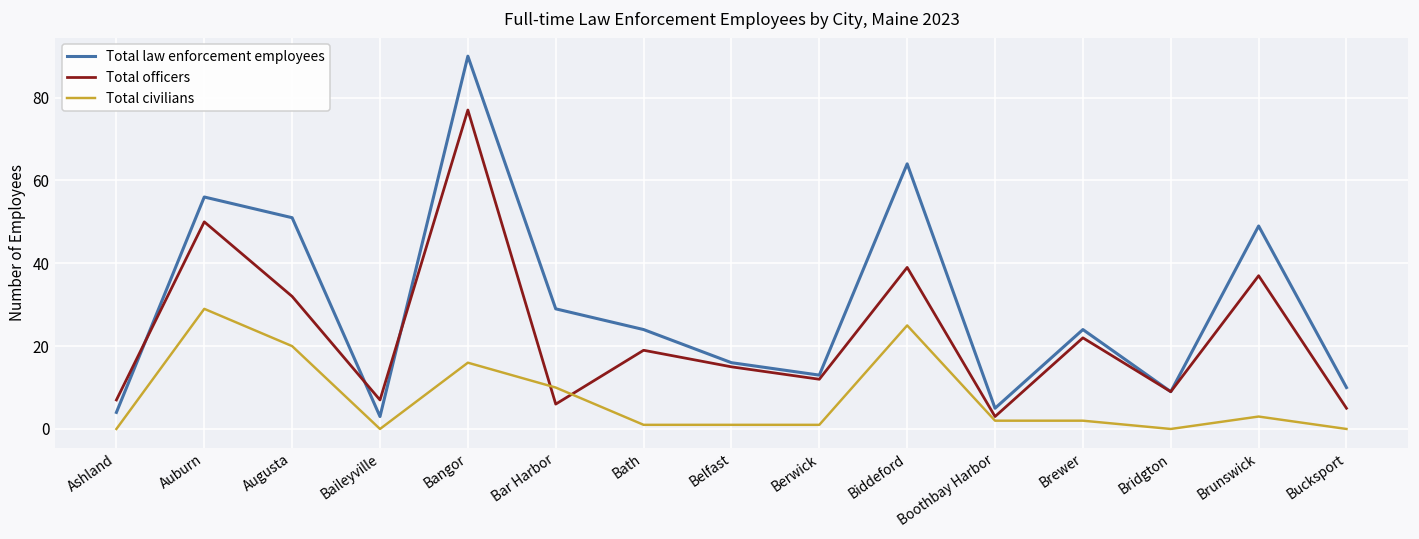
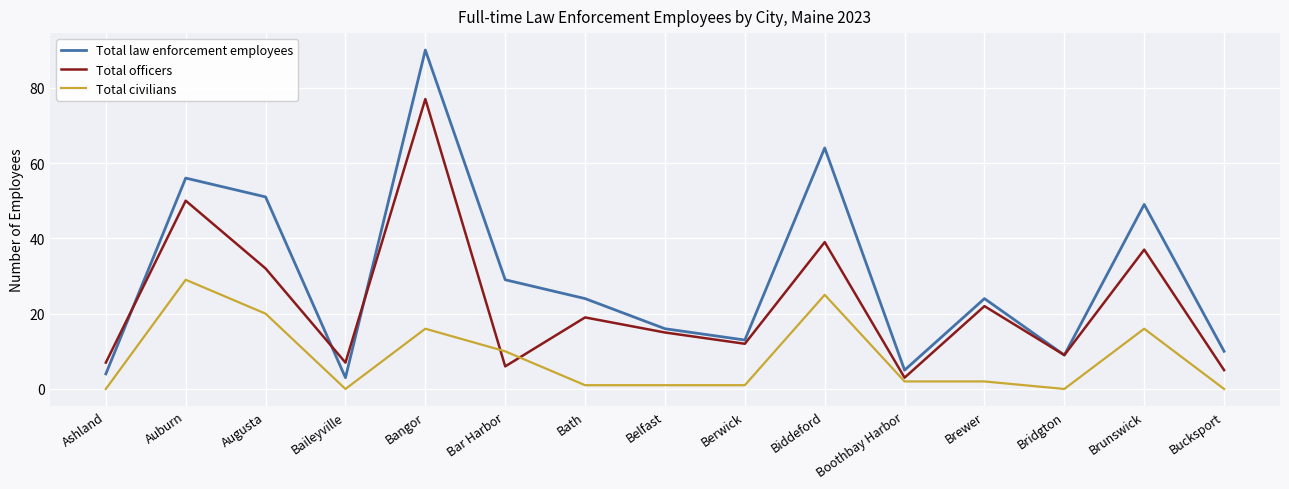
Total civilians, Brunswick: 3 -> 16
